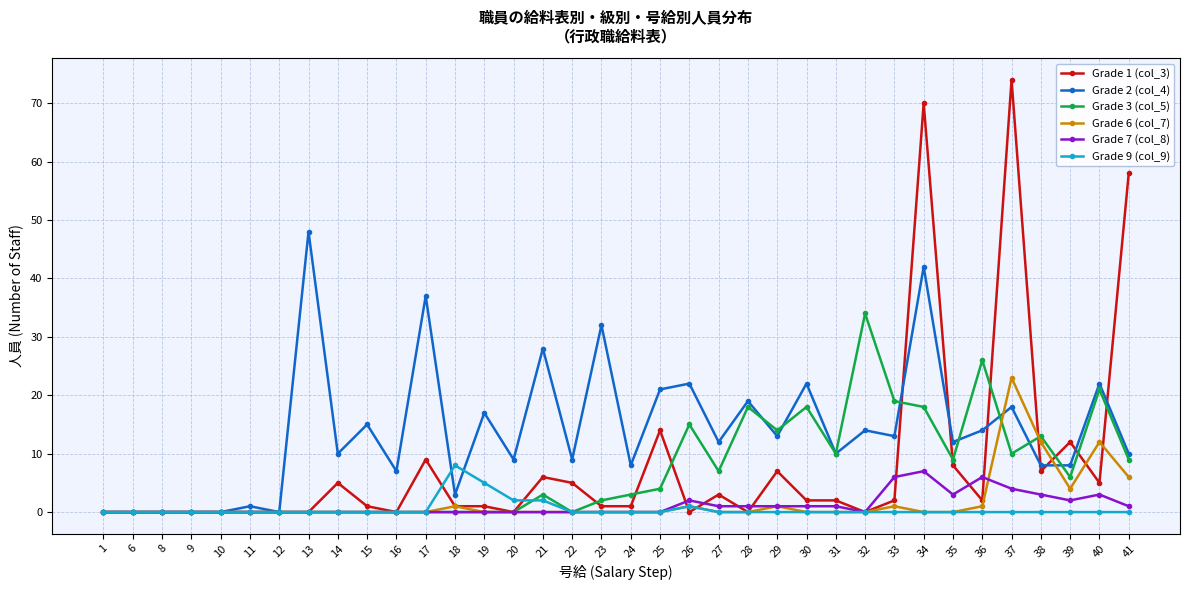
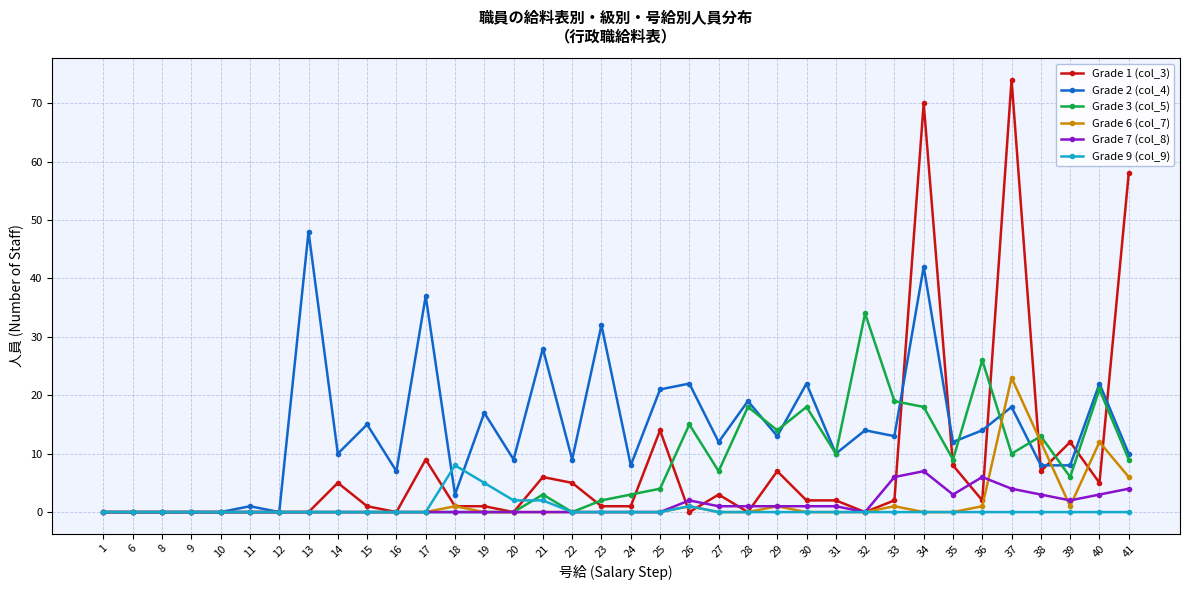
Grade 6 (col_7), 39: 4 -> 1
Grade 7 (col_8), 41: 1 -> 4
